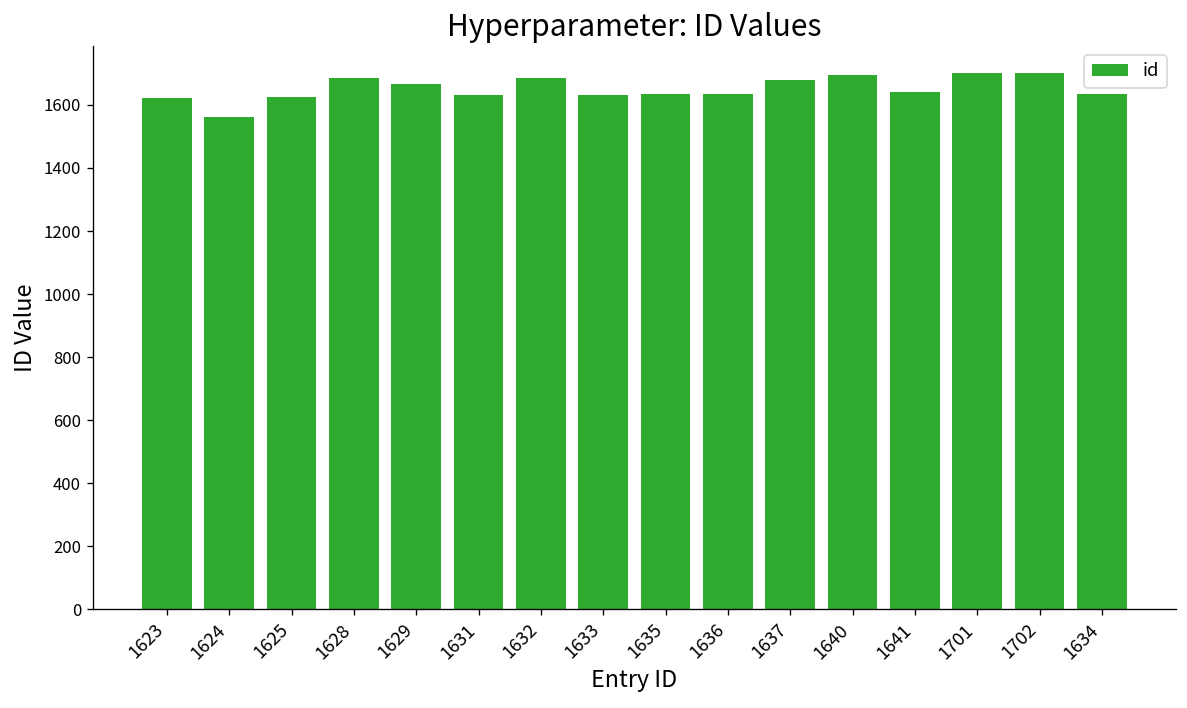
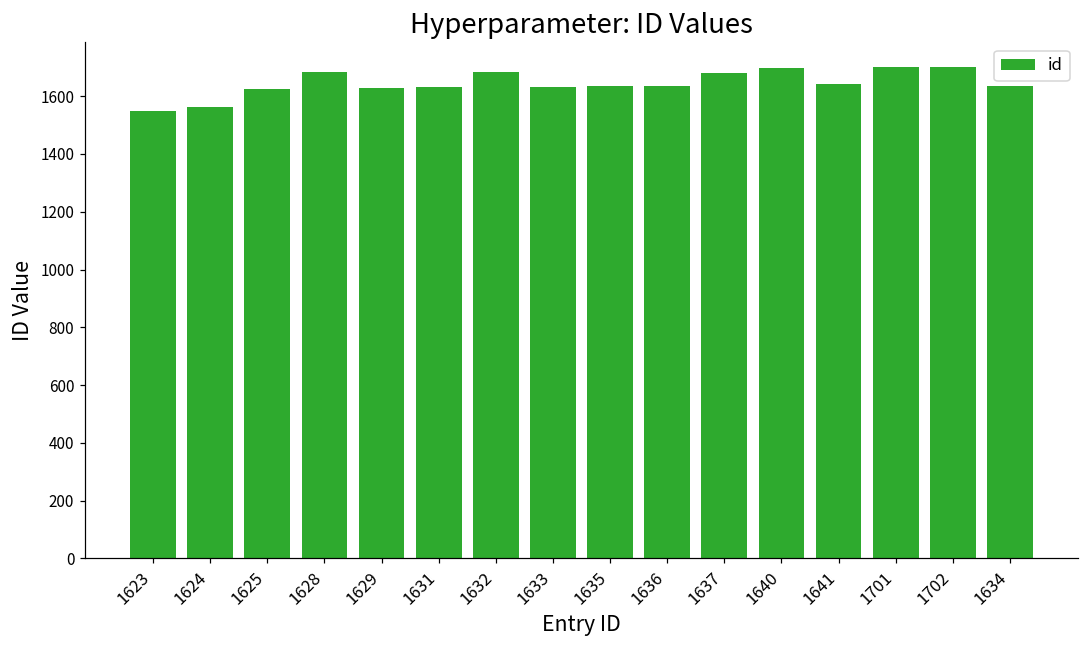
1623: 1620 -> 1550
1629: 1670 -> 1630
